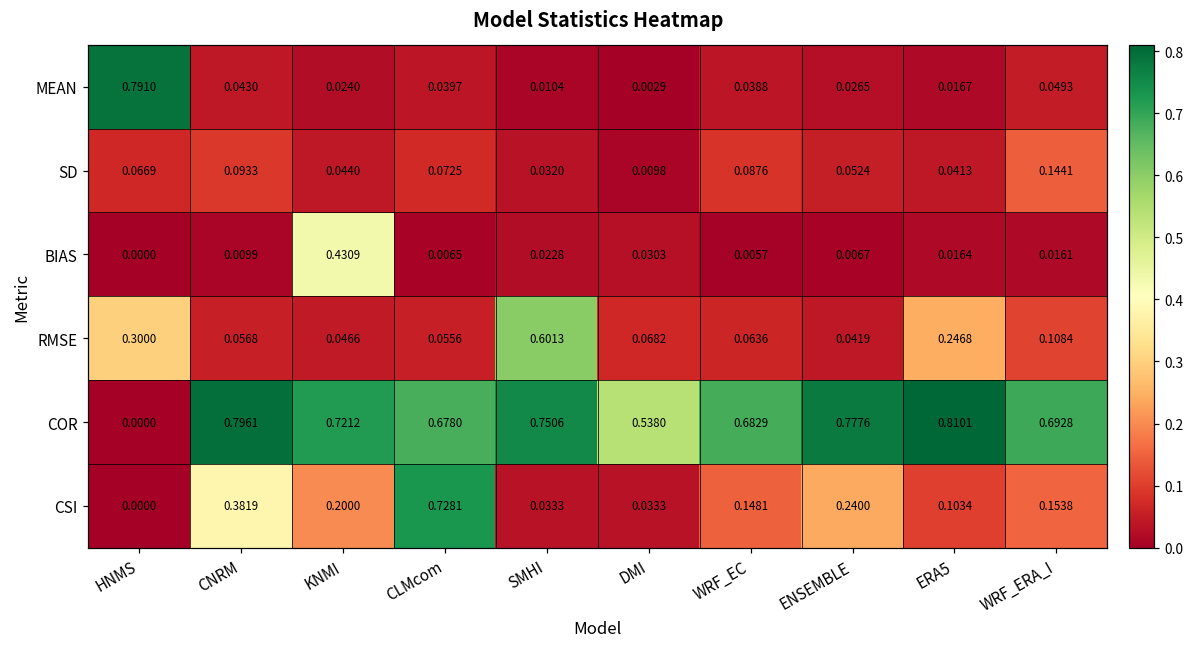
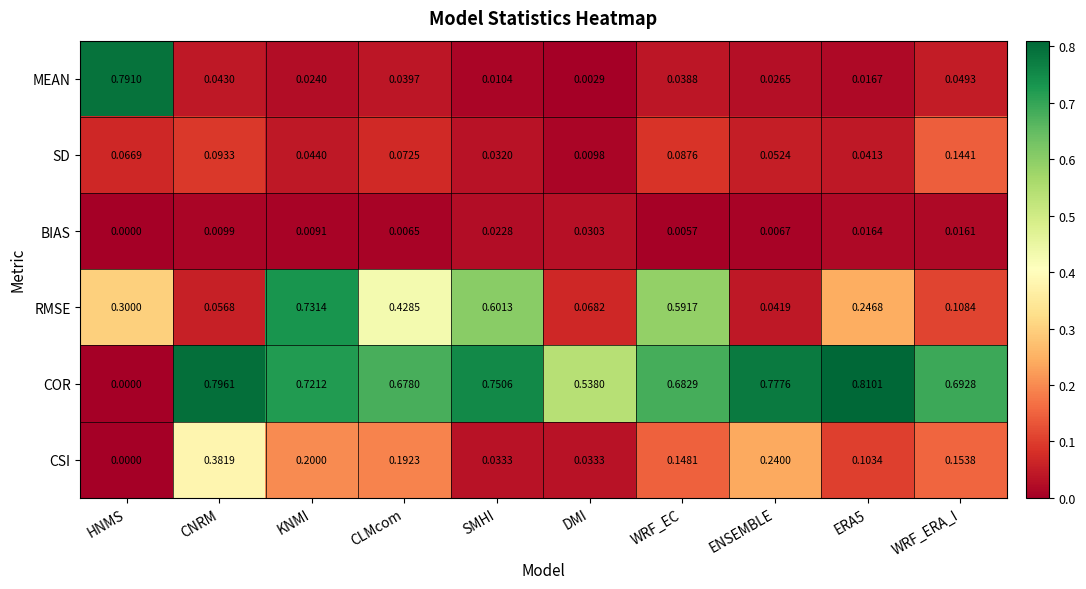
BIAS, KNMI: 0.4309 -> 0.0091
RMSE, KNMI: 0.0466 -> 0.7314
RMSE, CLMcom: 0.0556 -> 0.4285
RMSE, WRF_EC: 0.0636 -> 0.5917
CSI, CLMcom: 0.7281 -> 0.1923
